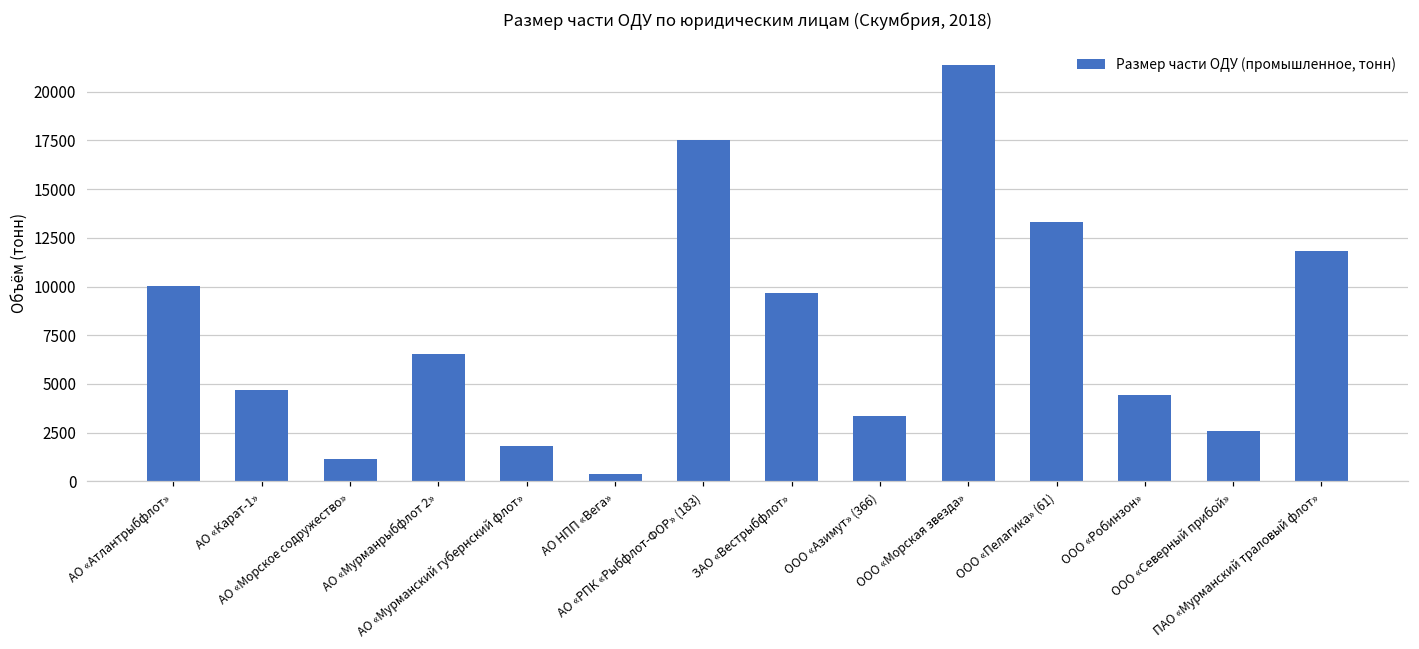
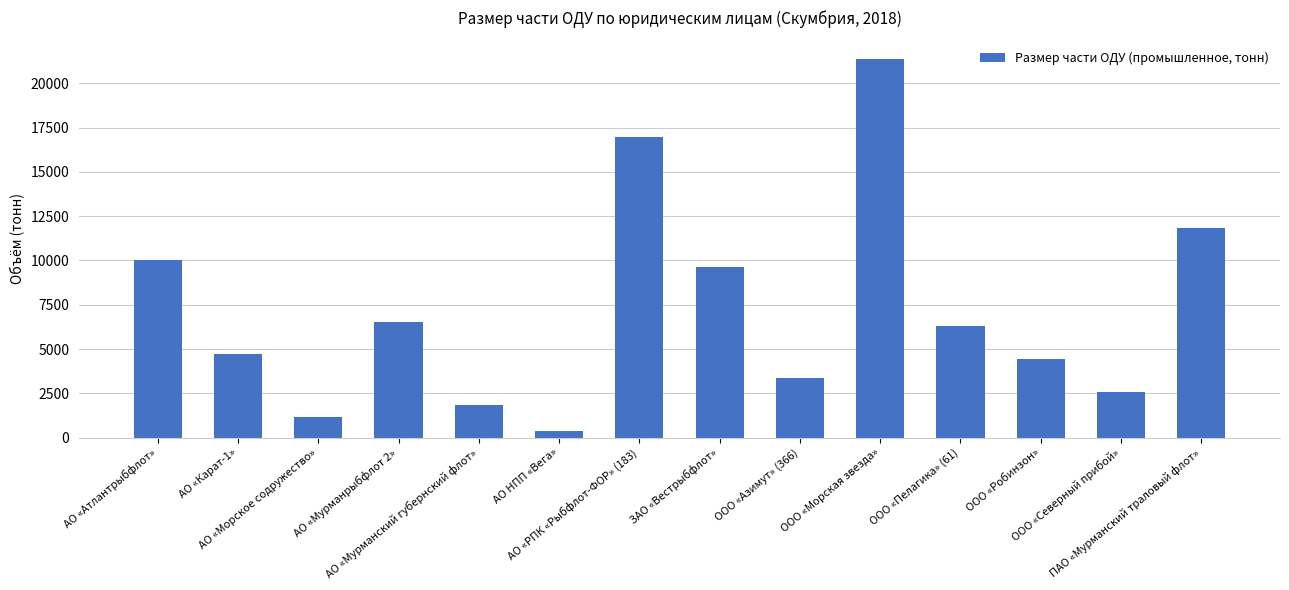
АО «РПК «Рыбфлот-ФОР» (183): 17500 -> 17000
ООО «Пелагика» (61): 13300 -> 6300
